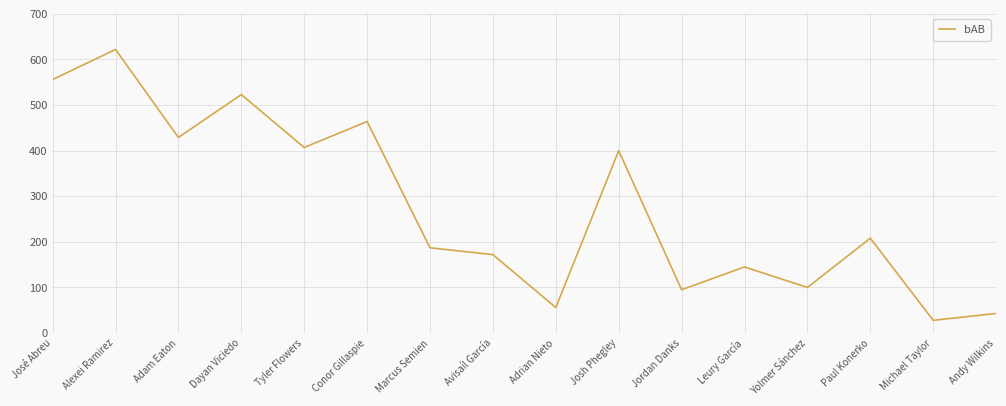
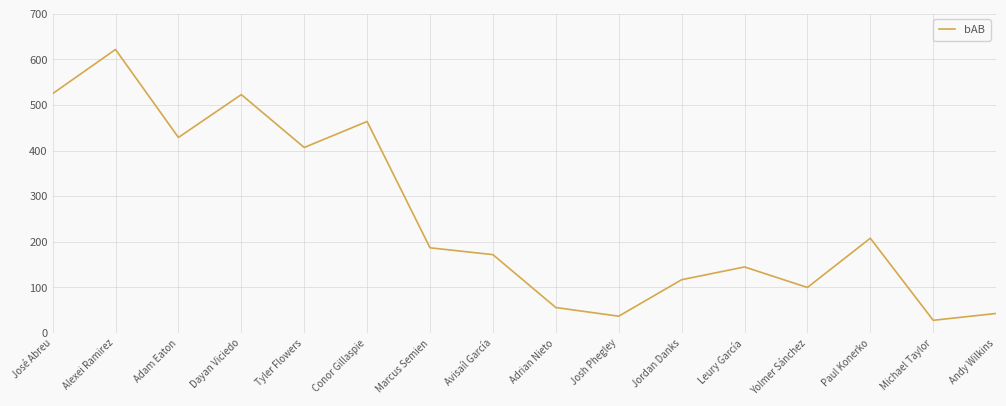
José Abreu: 560 -> 530
Josh Phegley: 400 -> 40
Jordan Danks: 100 -> 120
